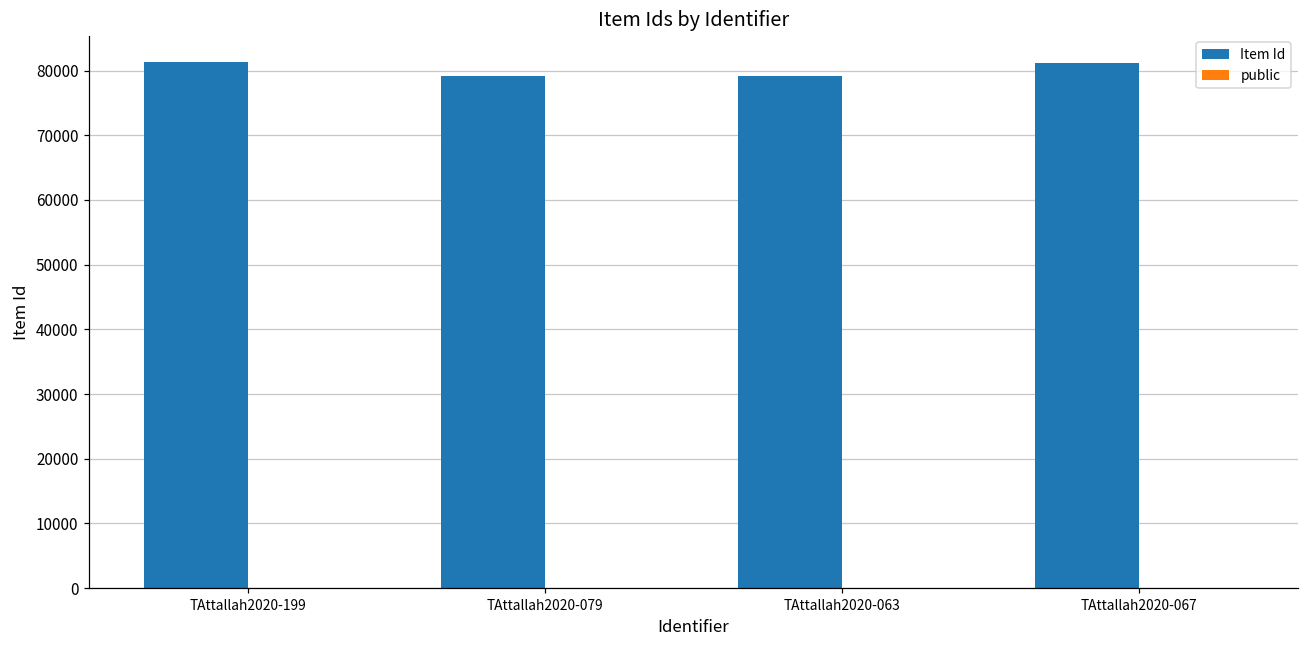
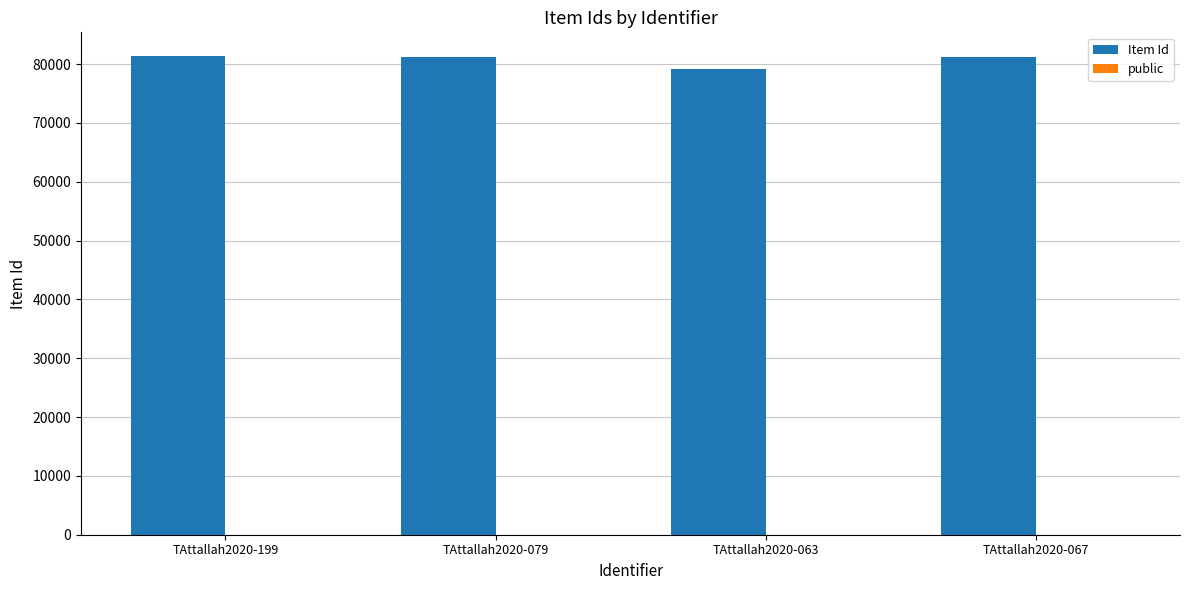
Item Id, TAttallah2020-079: 79000 -> 81000
